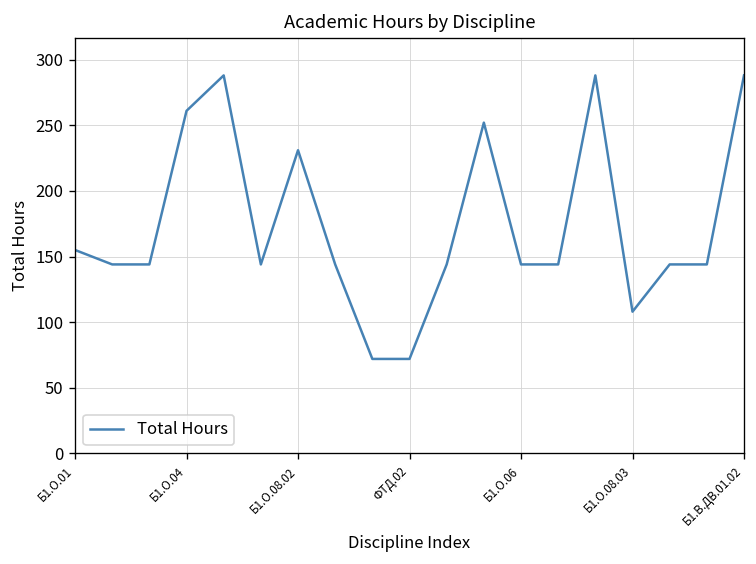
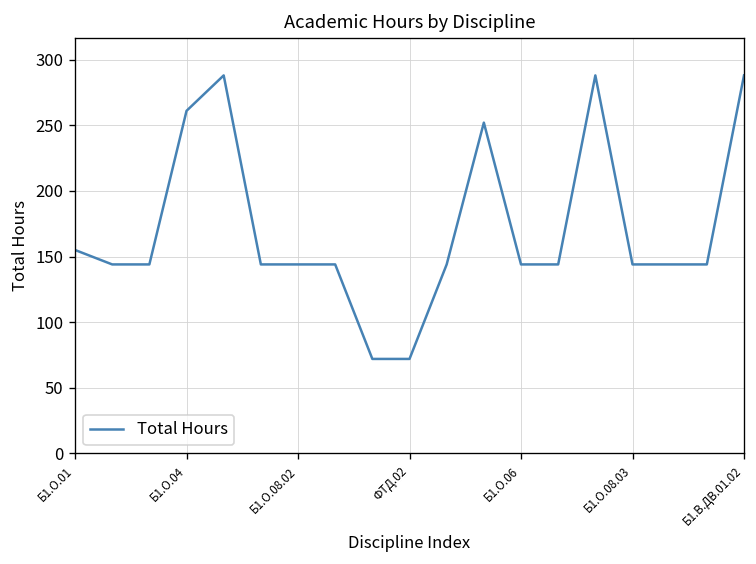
Б1.О.08.02: 231 -> 144
Б1.О.08.03: 108 -> 144
